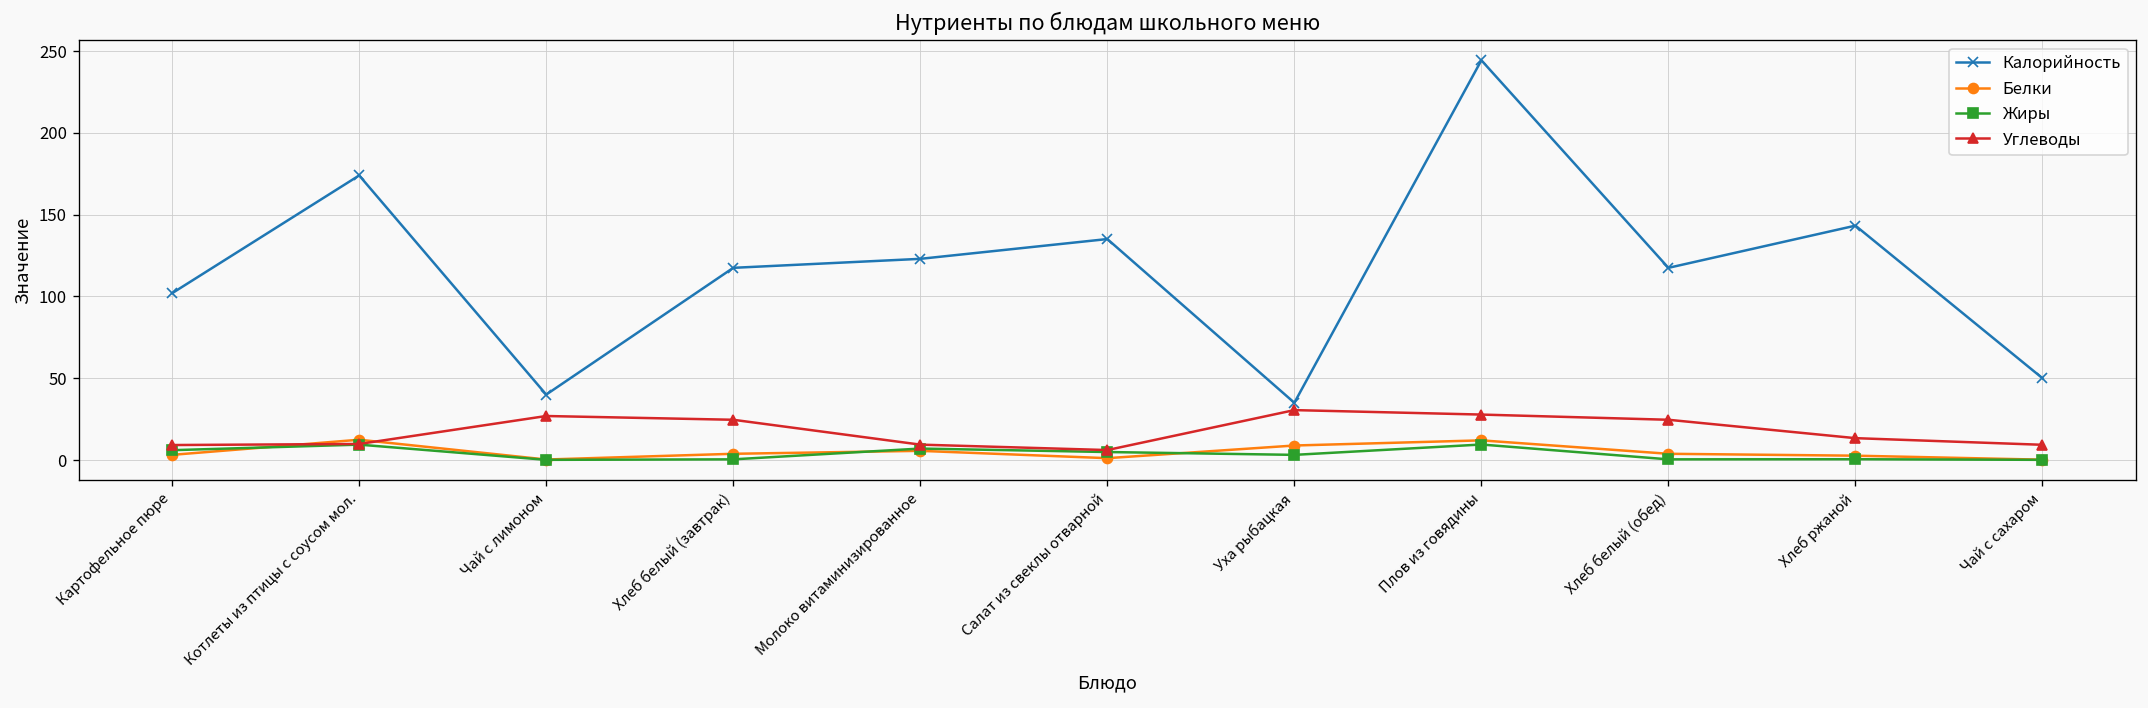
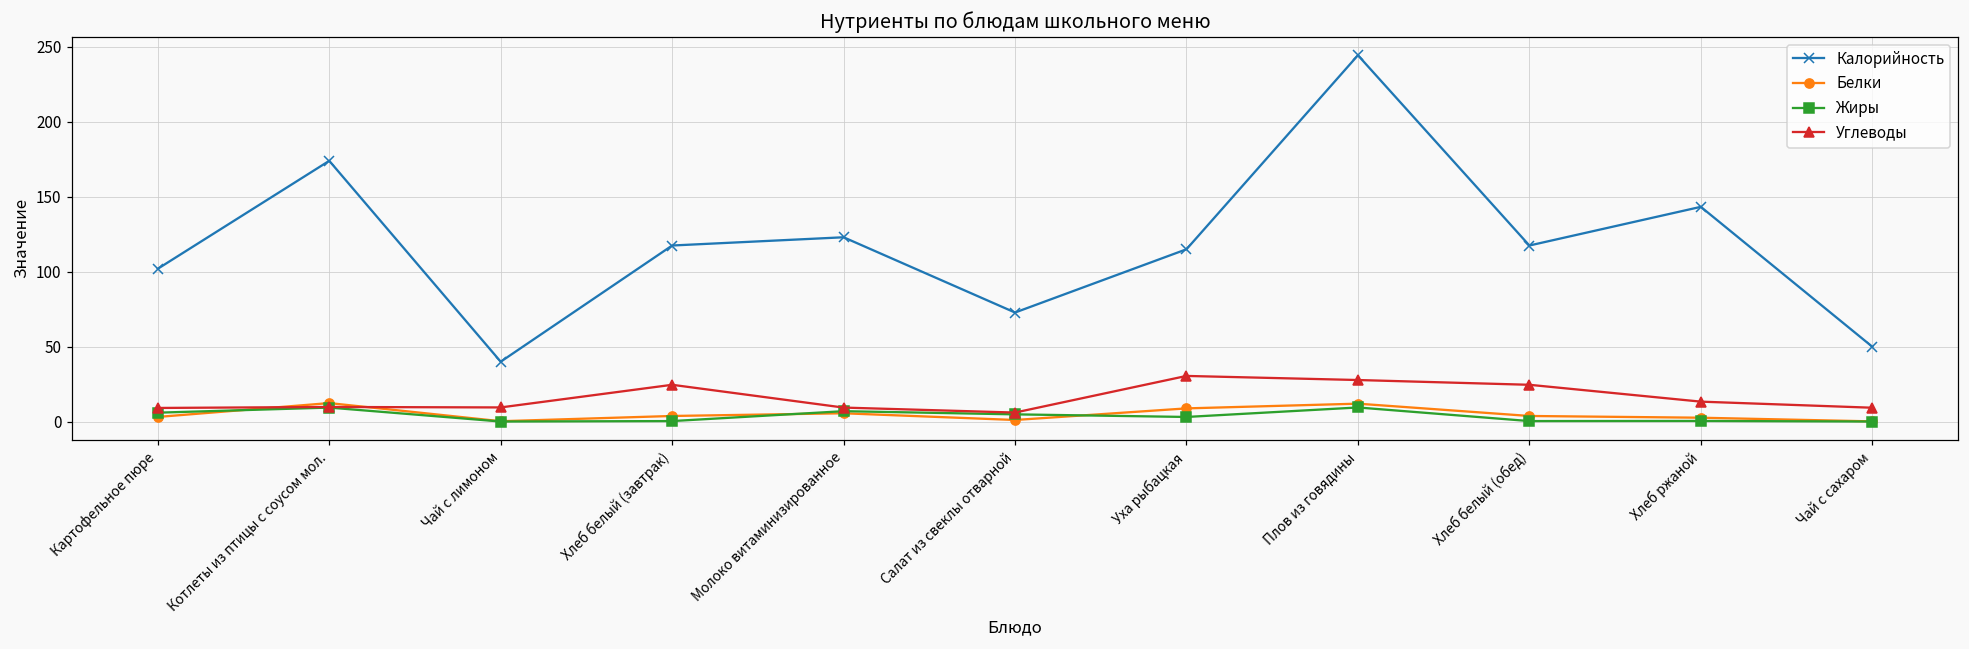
Углеводы, Чай с лимоном: 27 -> 10
Калорийность, Салат из свеклы отварной: 135 -> 73
Калорийность, Уха рыбацкая: 35 -> 115
